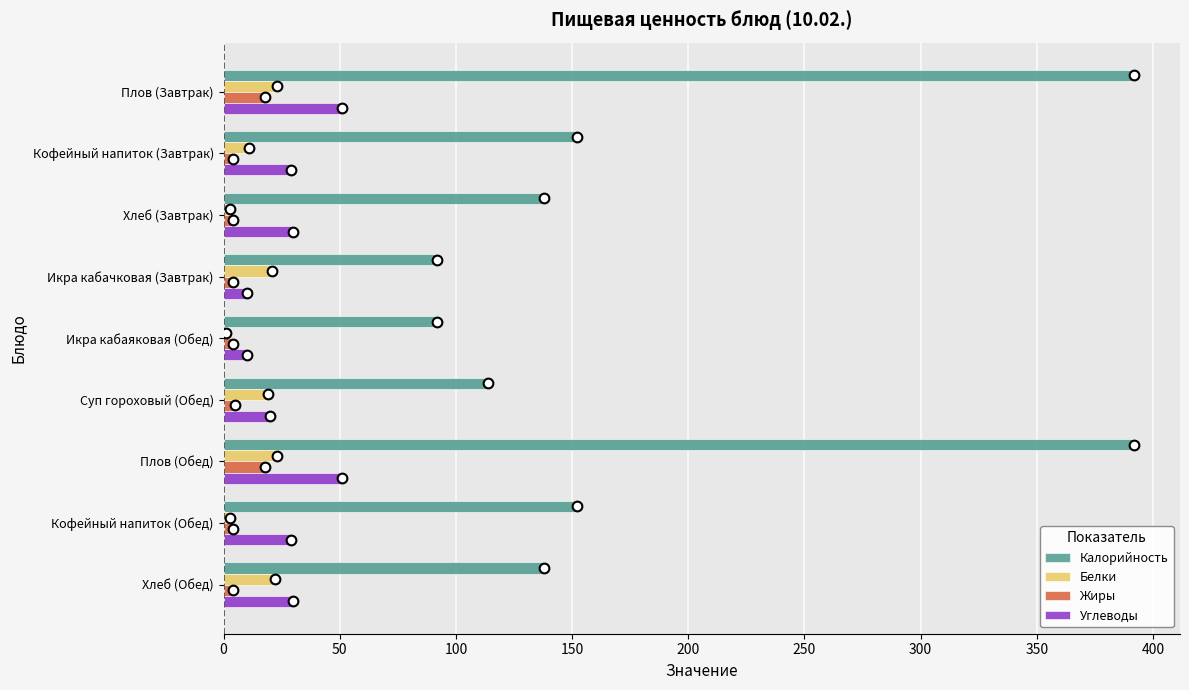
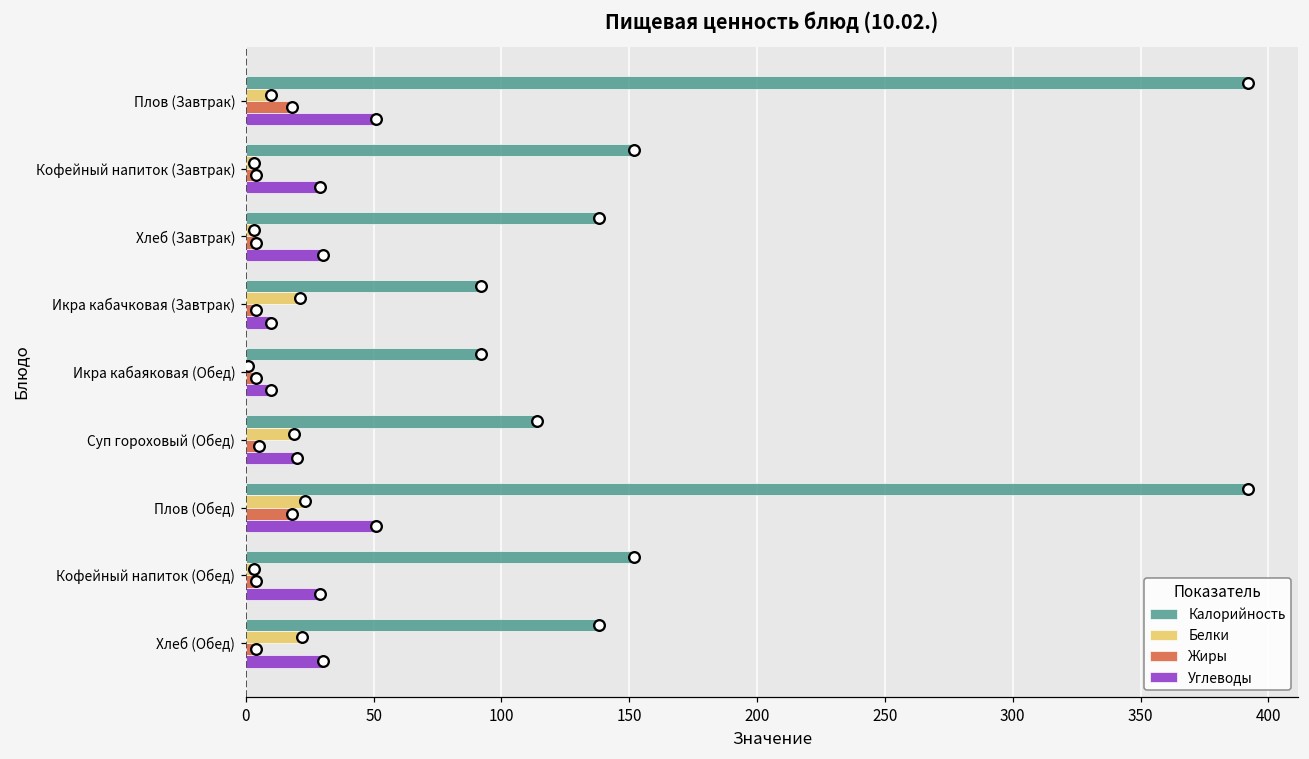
Белки, Плов (Завтрак): 23 -> 10
Белки, Кофейный напиток (Завтрак): 11 -> 3
